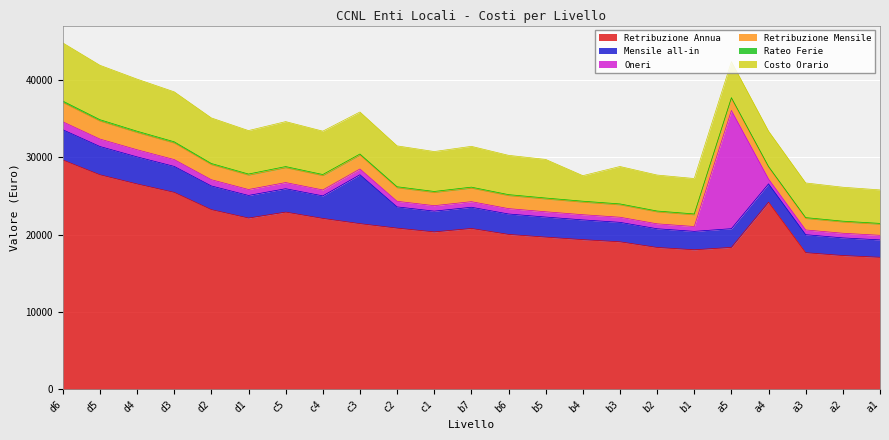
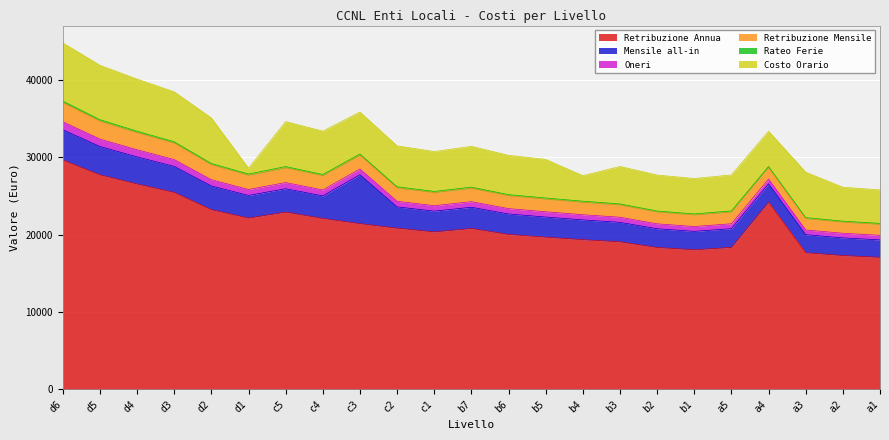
Costo Orario, d1: 6000 -> 1000
Oneri, a5: 15000 -> 1000
Costo Orario, a3: 4000 -> 6000
